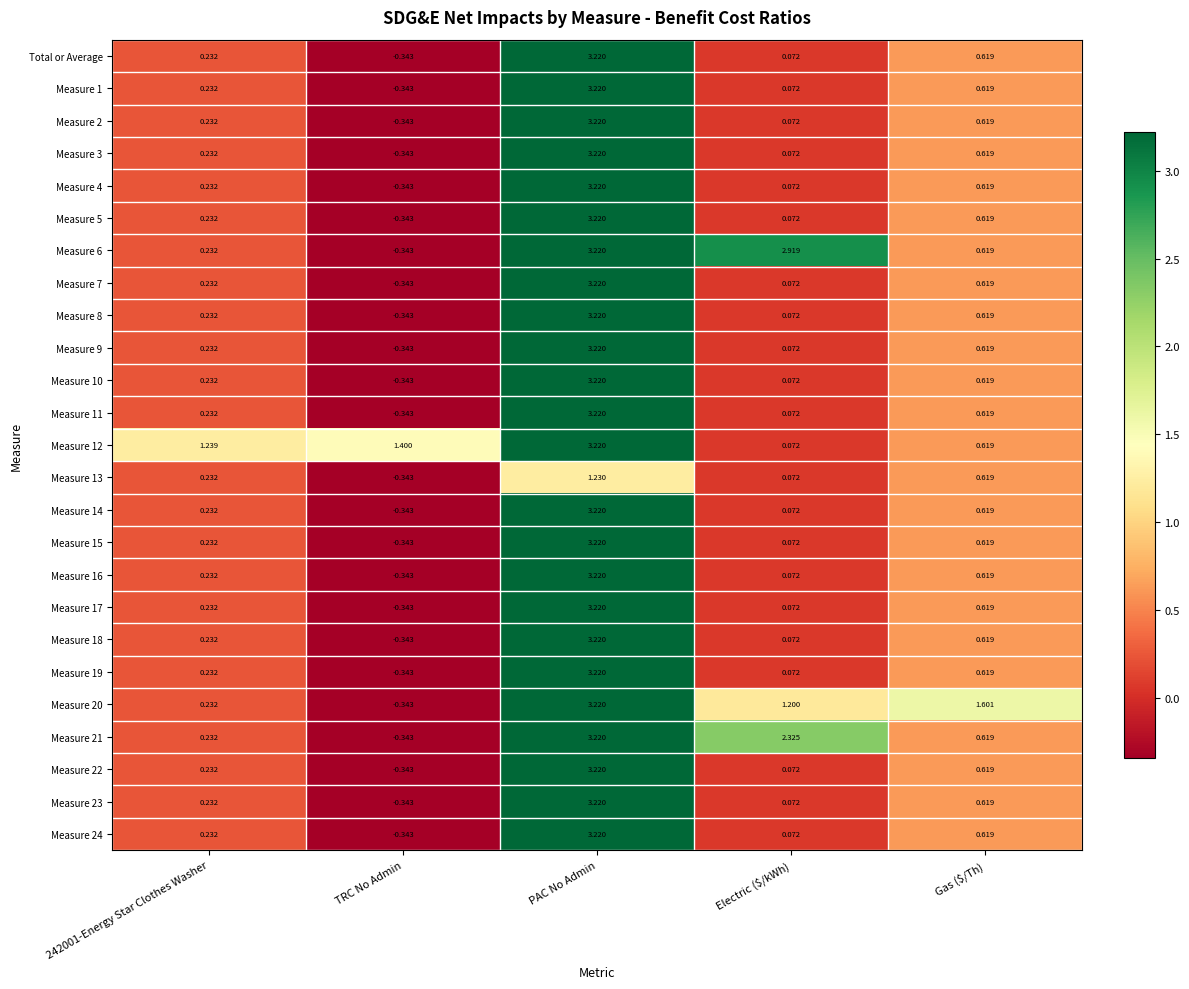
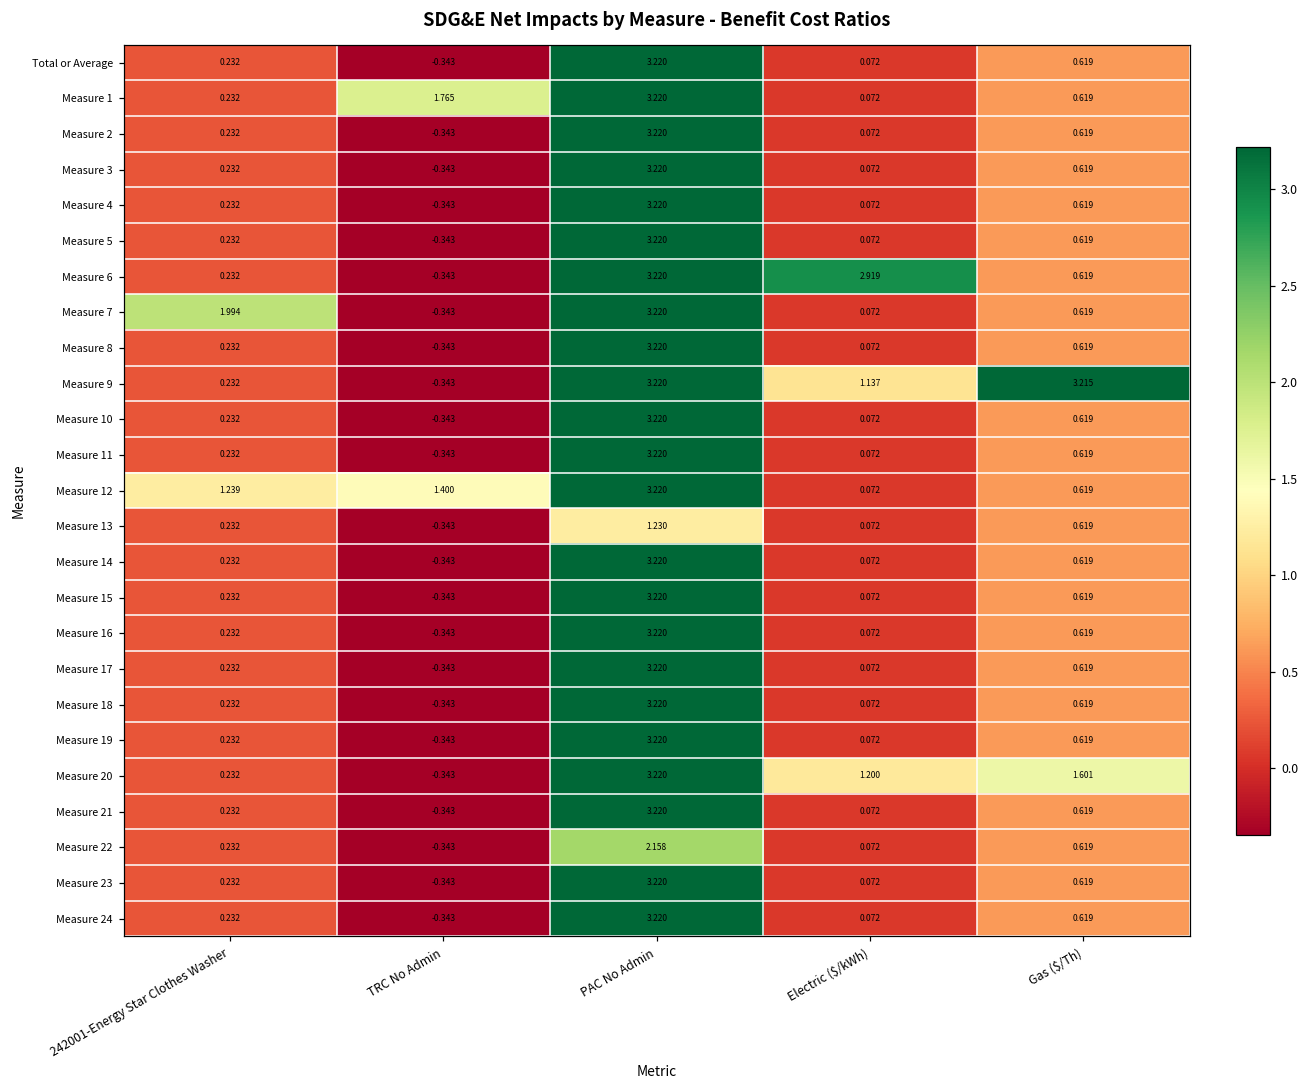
Measure 1, TRC No Admin: -0.343 -> 1.765
Measure 7, 242001-Energy Star Clothes Washer: 0.232 -> 1.994
Measure 9, Electric ($/kWh): 0.072 -> 1.137
Measure 9, Gas ($/Th): 0.619 -> 3.215
Measure 21, Electric ($/kWh): 2.325 -> 0.072
Measure 22, PAC No Admin: 3.220 -> 2.158
